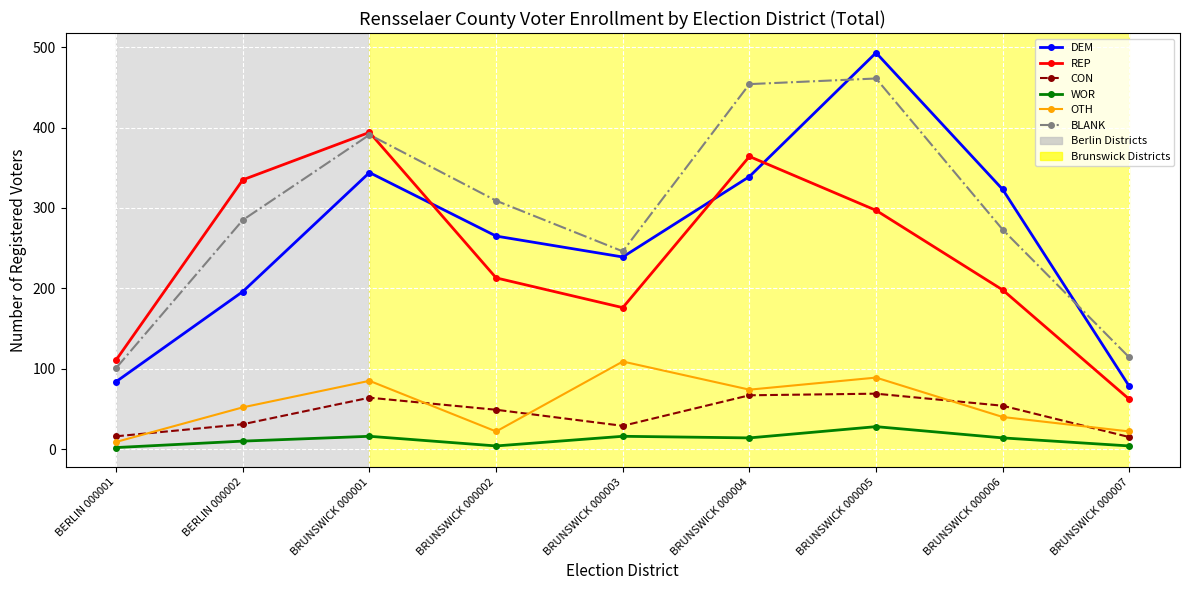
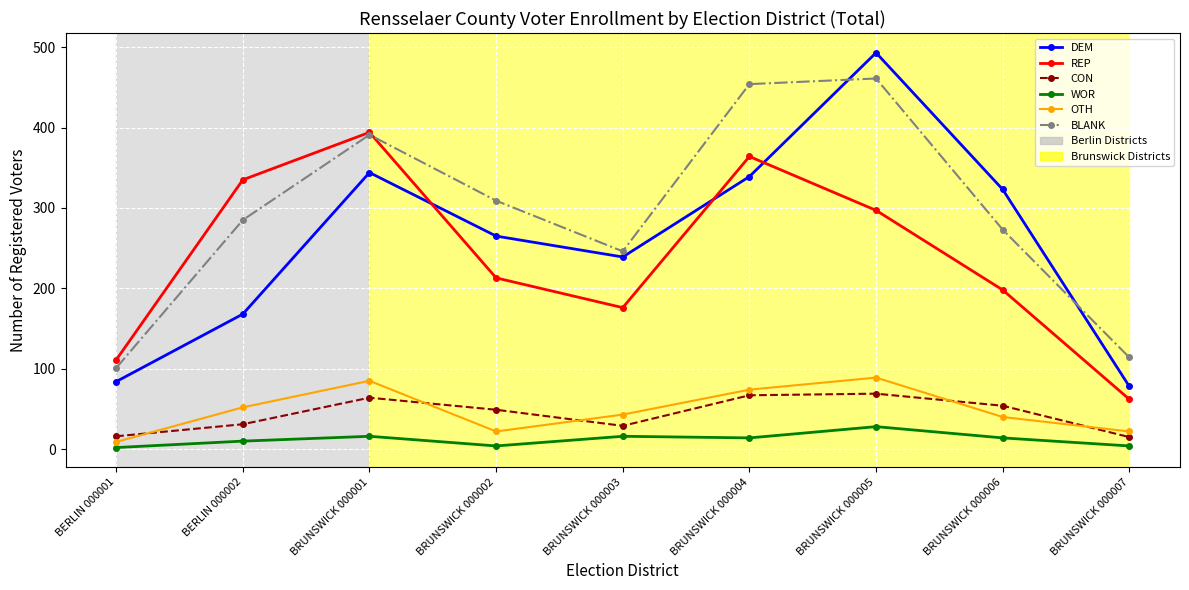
DEM, BERLIN 000002: 200 -> 170
OTH, BRUNSWICK 000003: 110 -> 40
